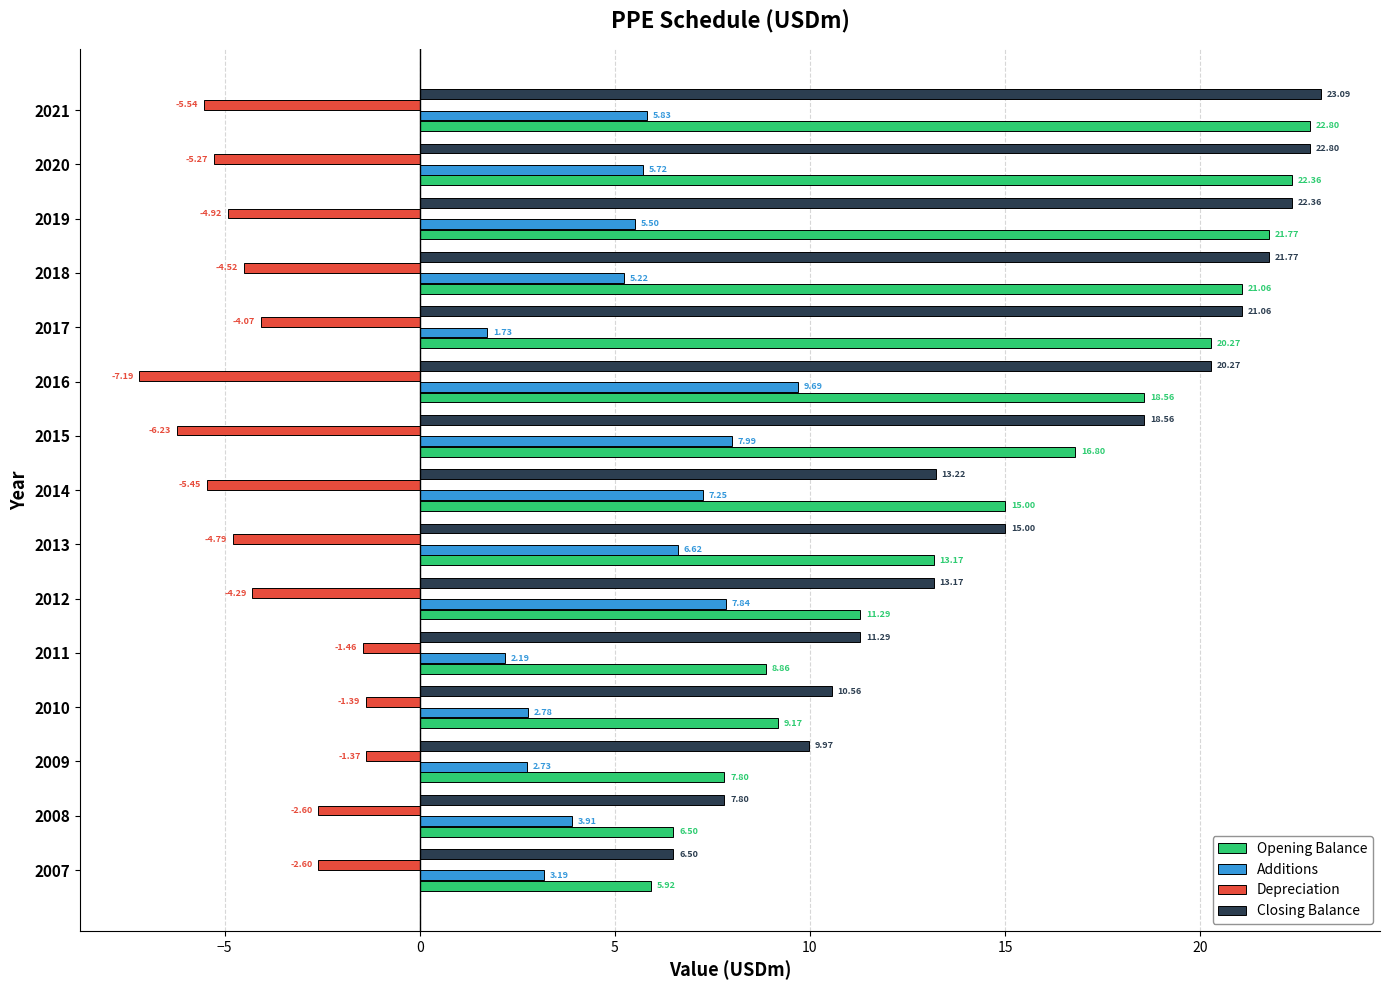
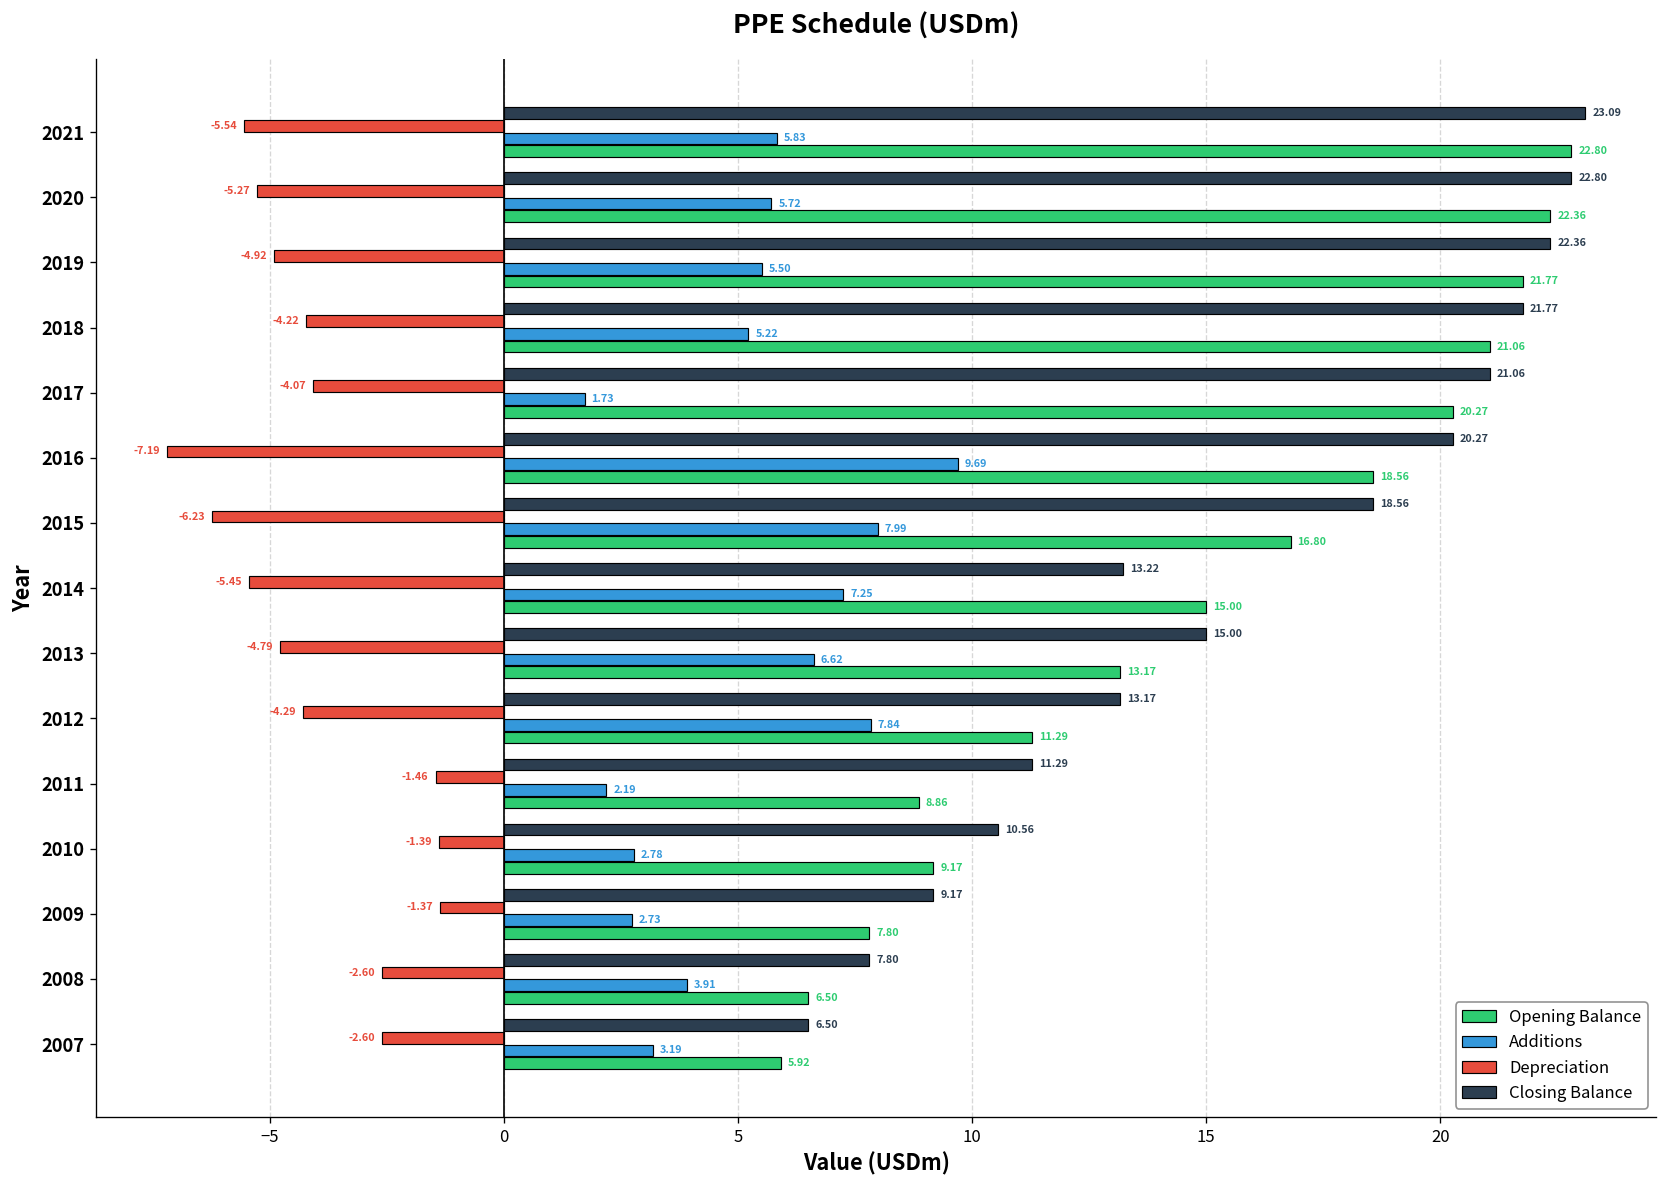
Depreciation, 2018: -4.52 -> -4.22
Closing Balance, 2009: 9.97 -> 9.17
